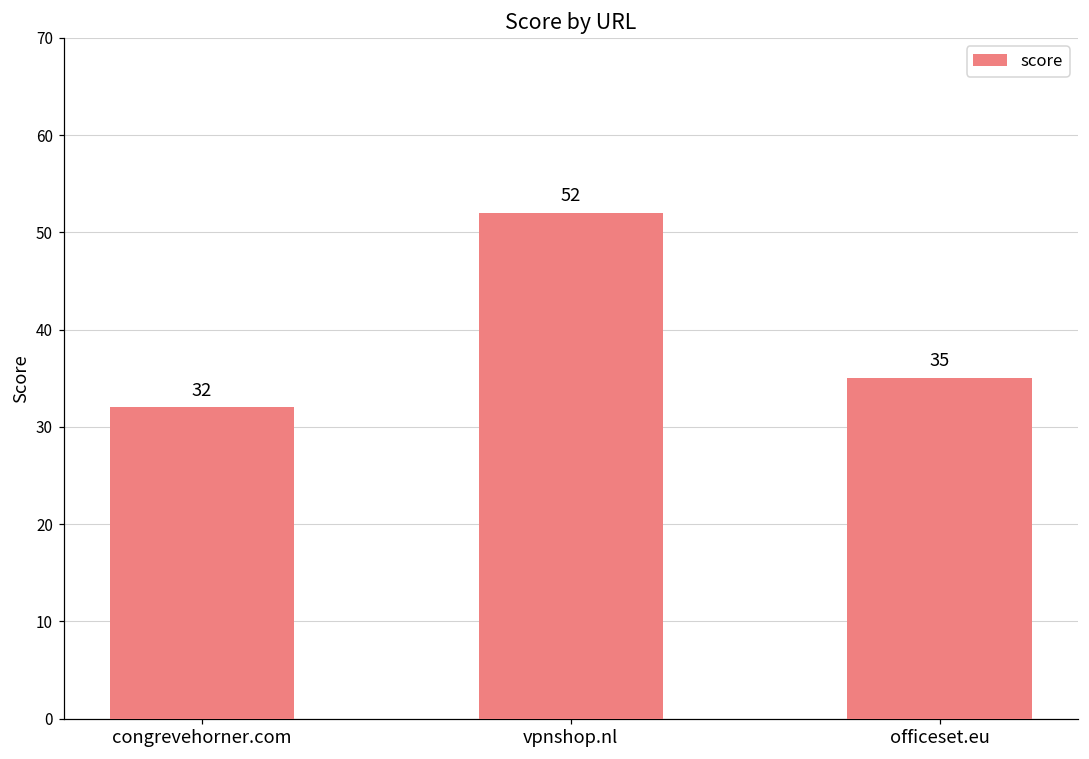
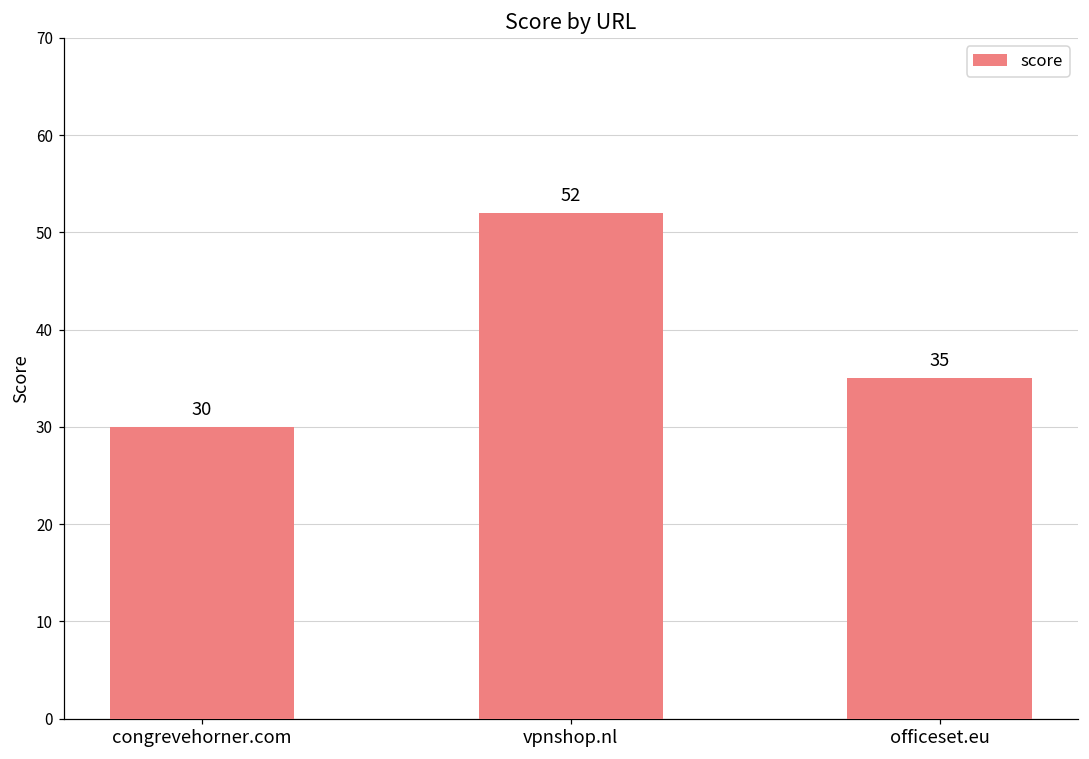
congrevehorner.com: 32 -> 30
